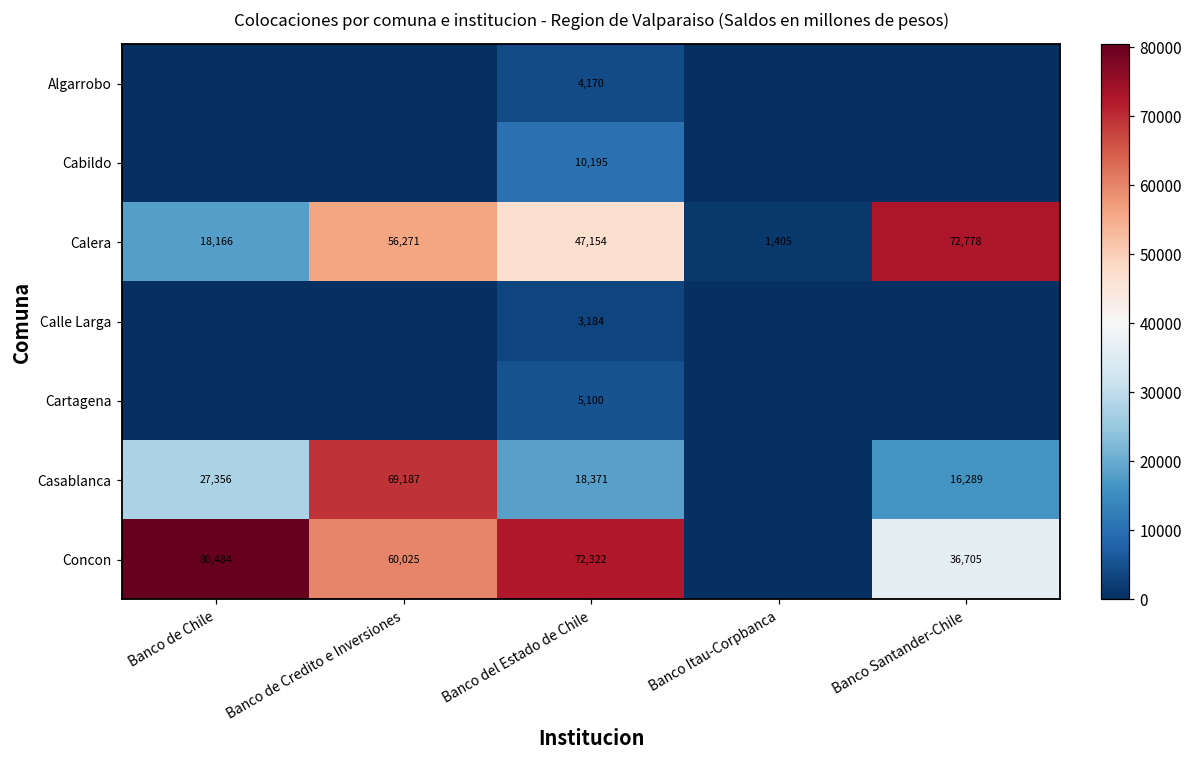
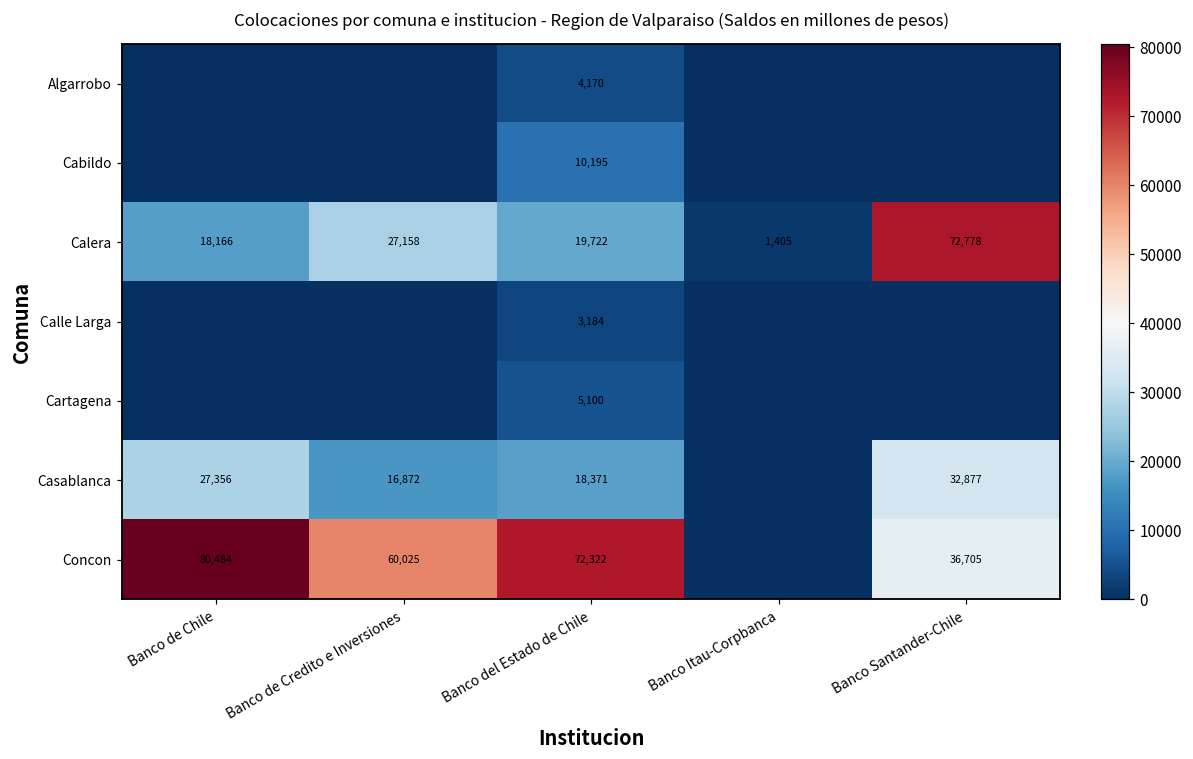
Calera, Banco de Credito e Inversiones: 56,271 -> 27,158
Calera, Banco del Estado de Chile: 47,154 -> 19,722
Casablanca, Banco de Credito e Inversiones: 69,187 -> 16,872
Casablanca, Banco Santander-Chile: 16,289 -> 32,877
